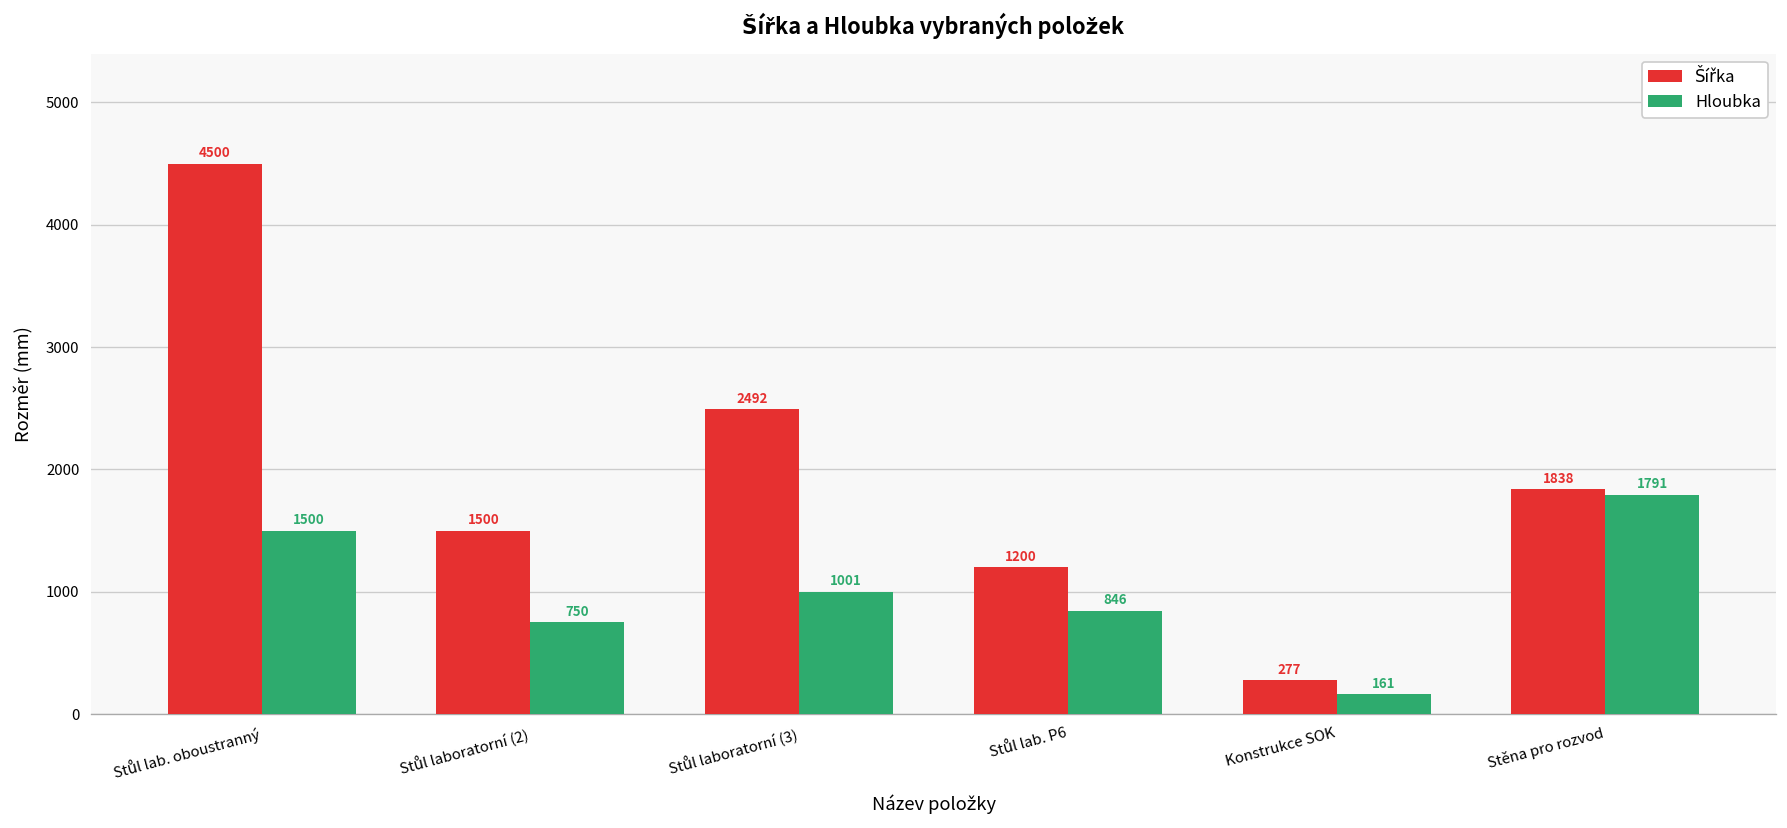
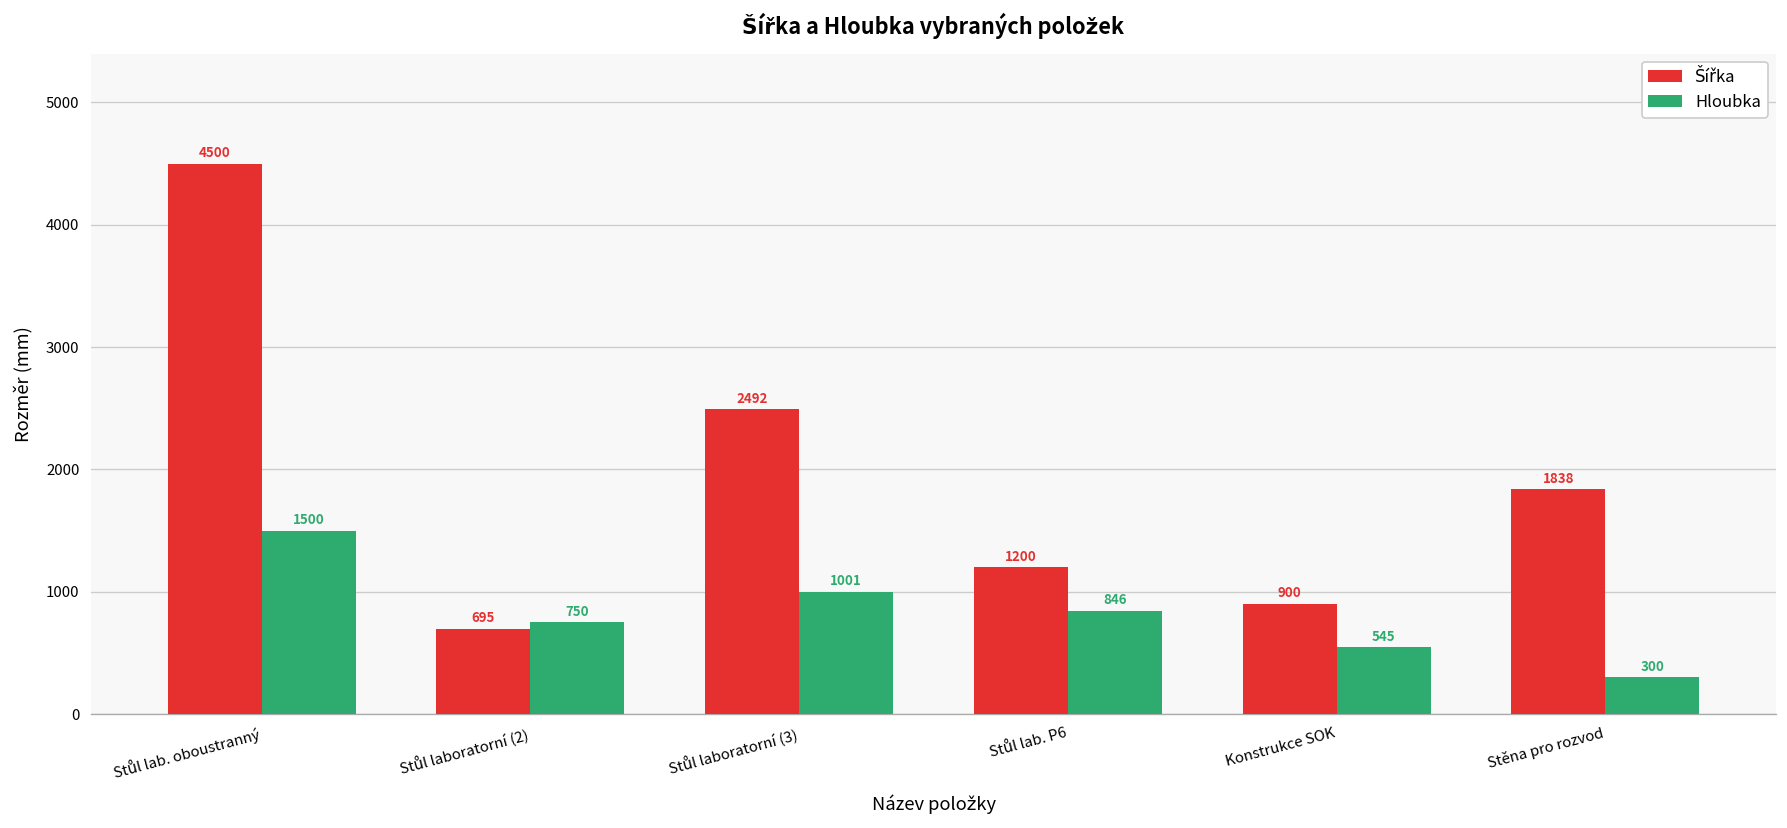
Šířka, Stůl laboratorní (2): 1500 -> 695
Šířka, Konstrukce SOK: 277 -> 900
Hloubka, Konstrukce SOK: 161 -> 545
Hloubka, Stěna pro rozvod: 1791 -> 300
